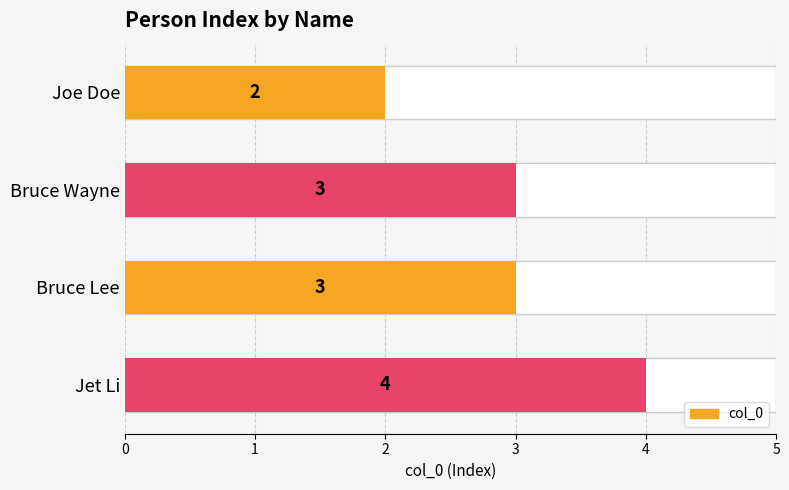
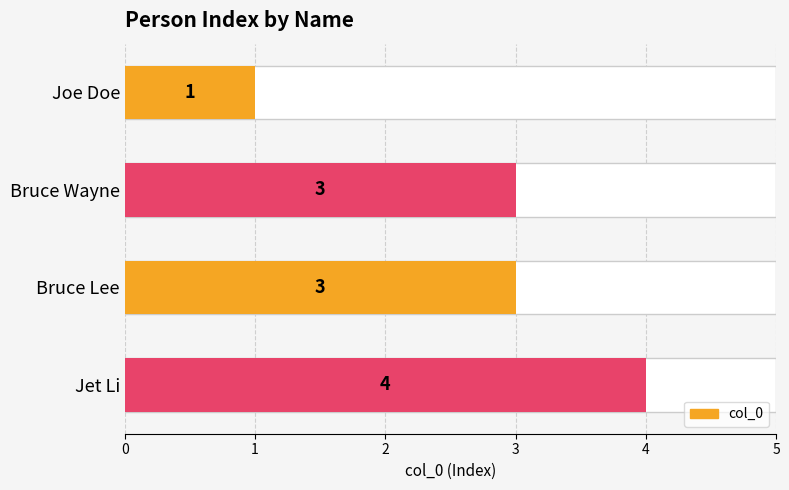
col_0, Joe Doe: 2 -> 1
